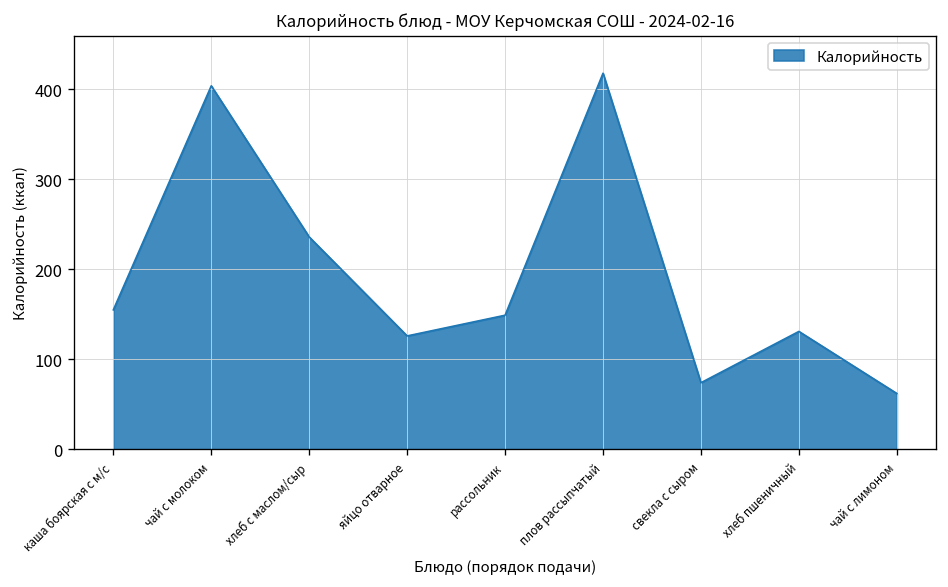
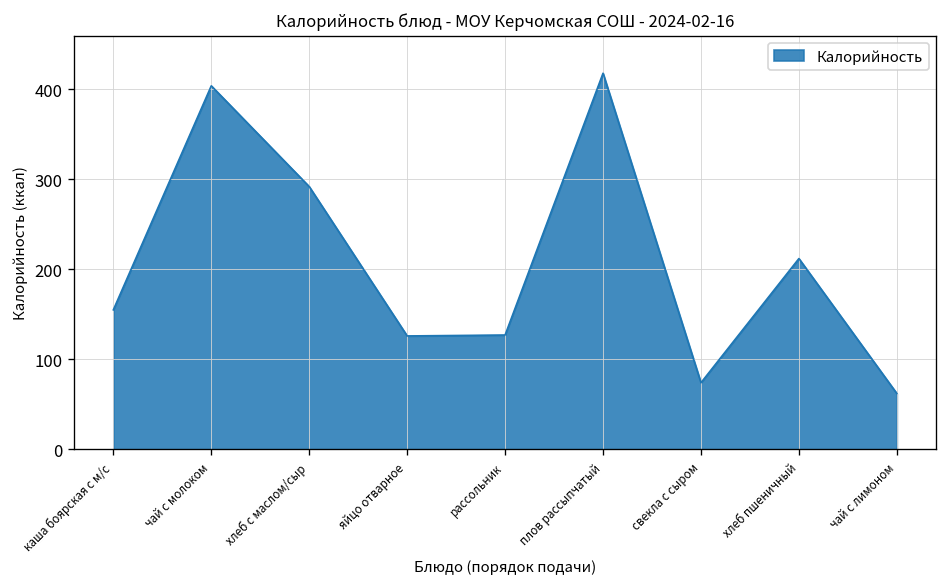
хлеб с маслом/сыр: 240 -> 290
рассольник: 150 -> 130
хлеб пшеничный: 130 -> 210
